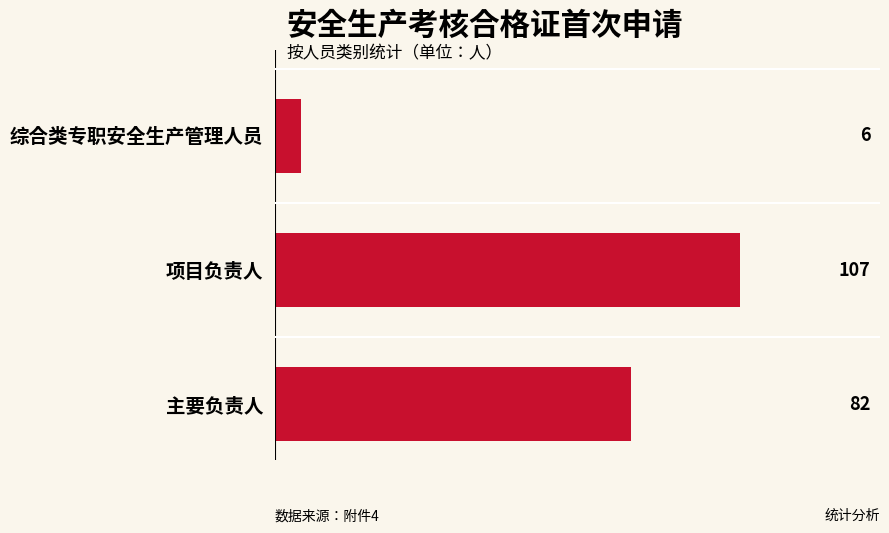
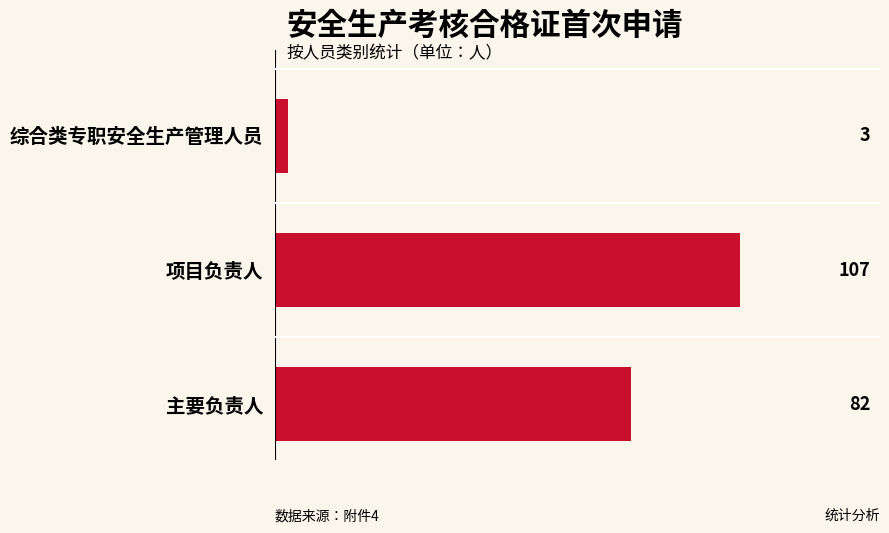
综合类专职安全生产管理人员: 6 -> 3
